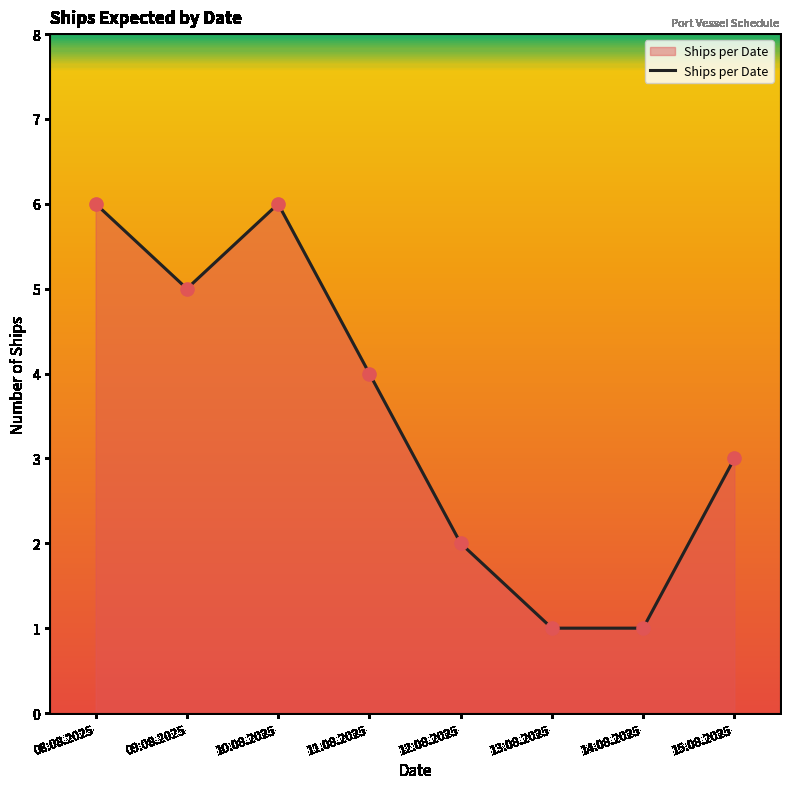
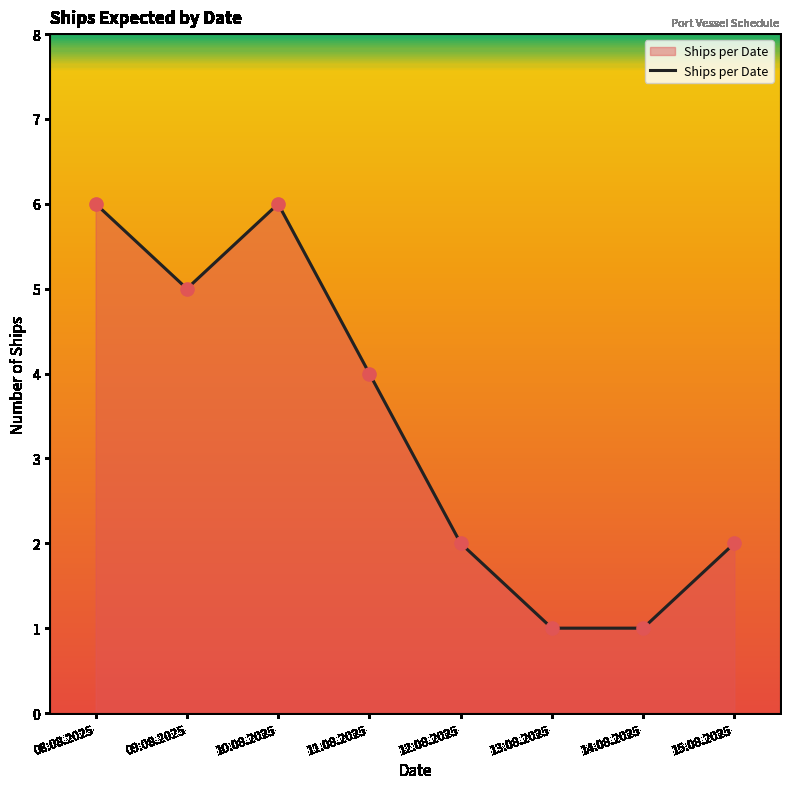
15.08.2025: 3 -> 2
